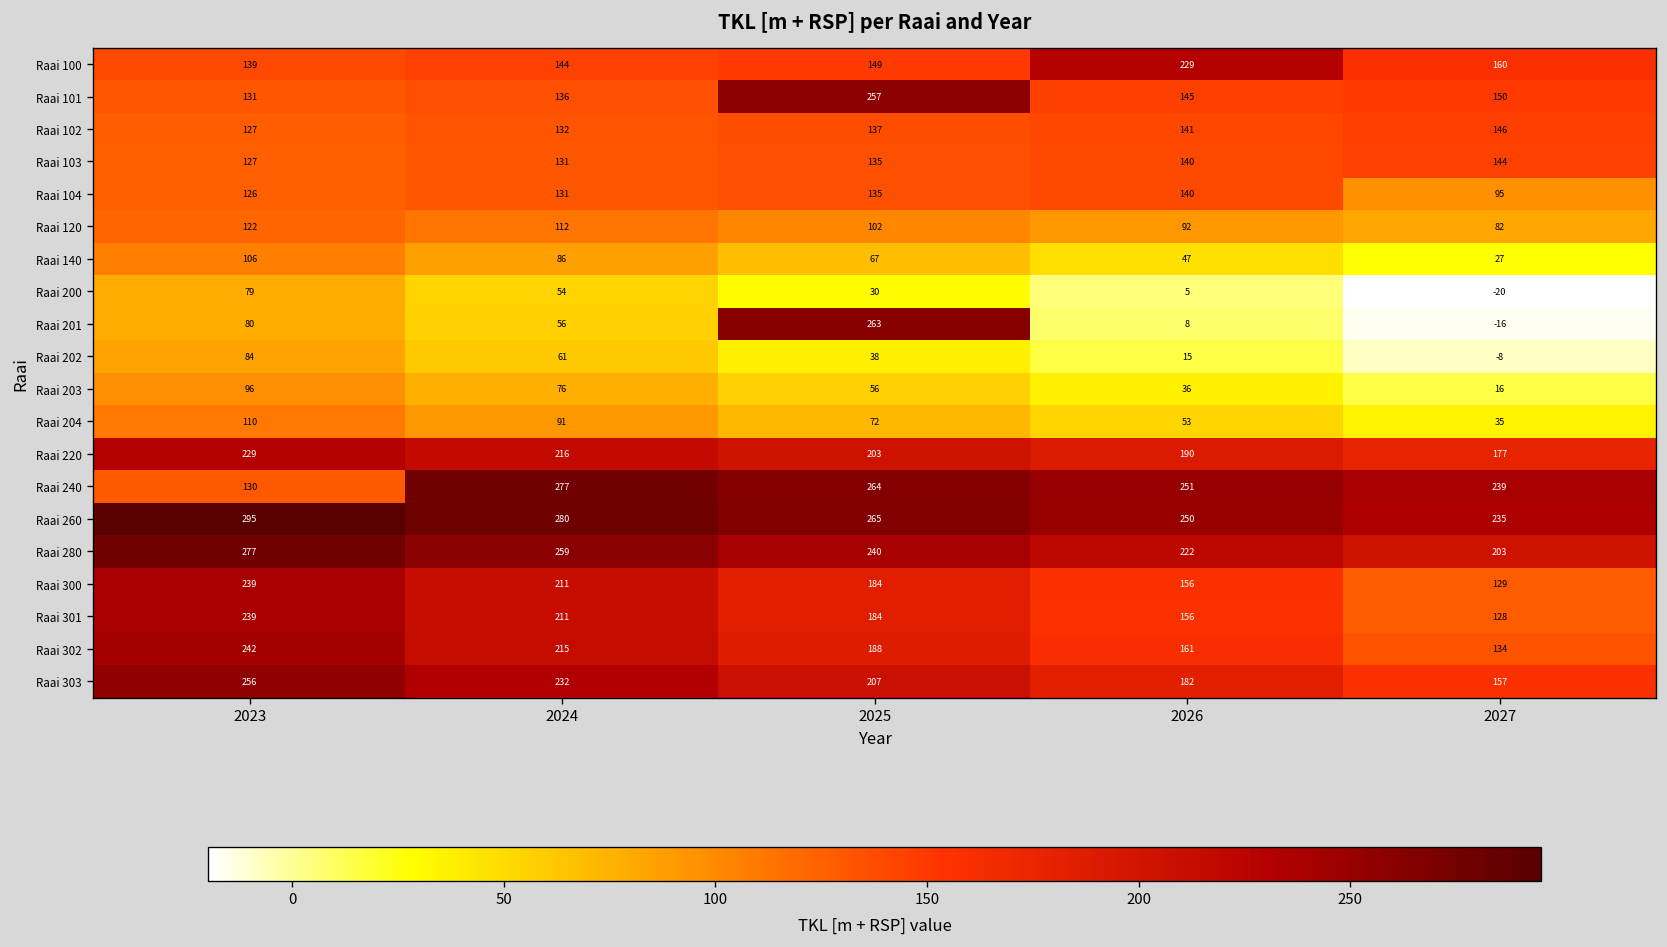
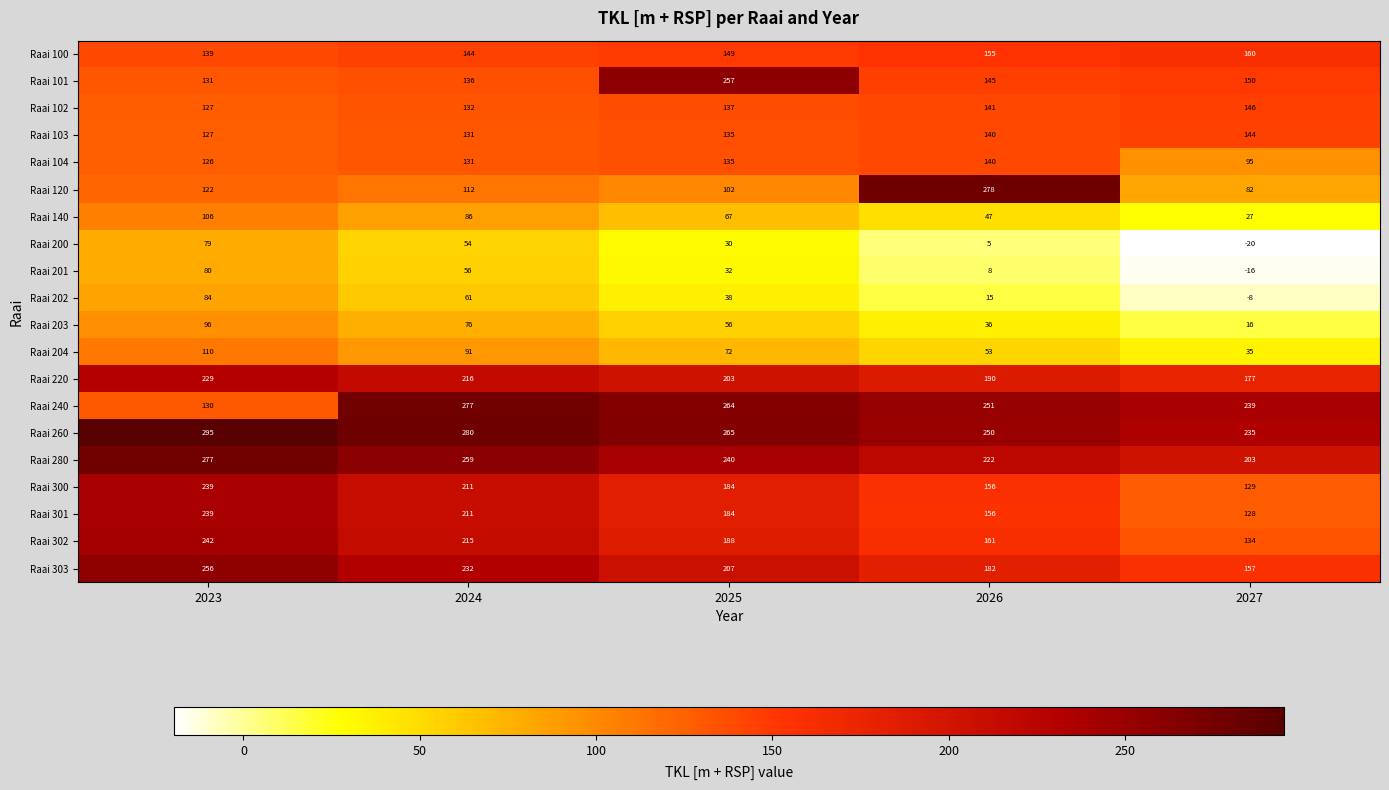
Raai 100, 2026: 229 -> 155
Raai 120, 2026: 92 -> 278
Raai 201, 2025: 263 -> 32
